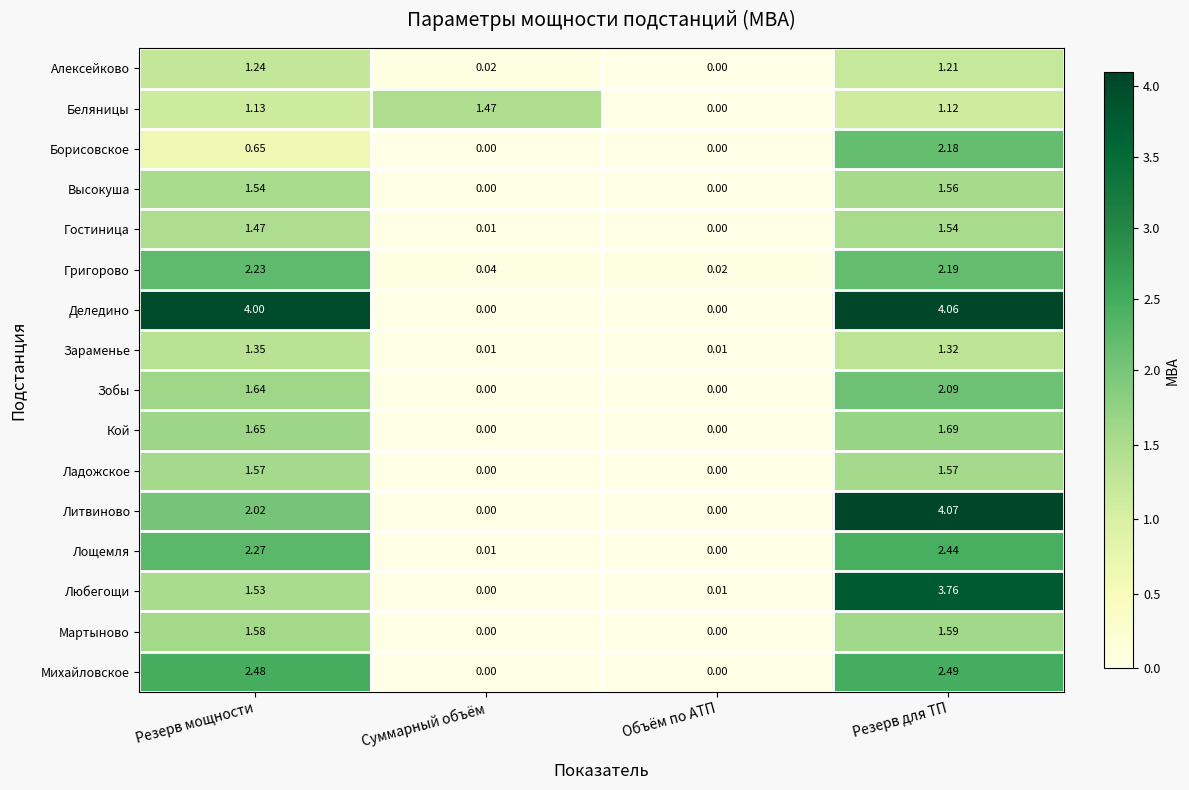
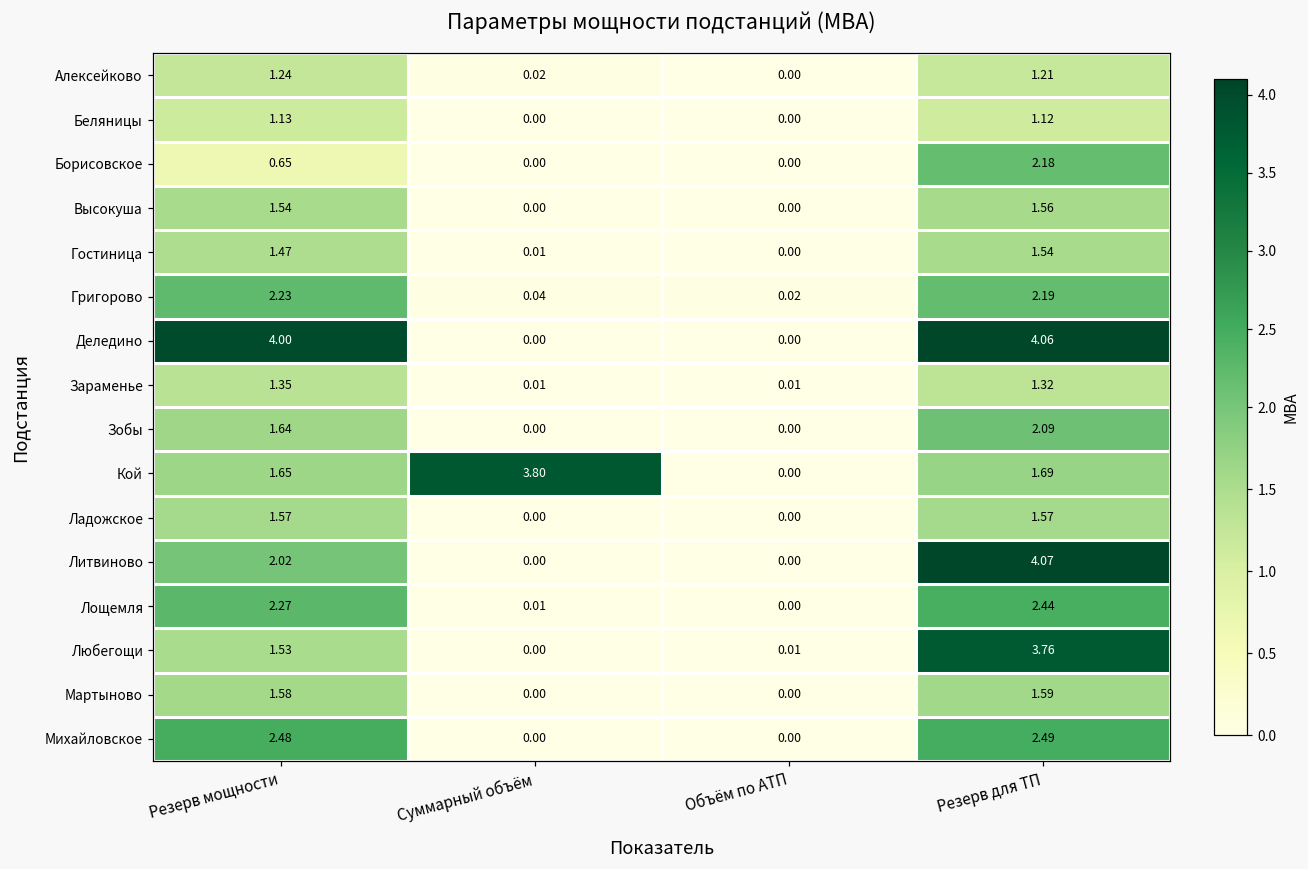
Беляницы, Суммарный объём: 1.47 -> 0.00
Кой, Суммарный объём: 0.00 -> 3.80
